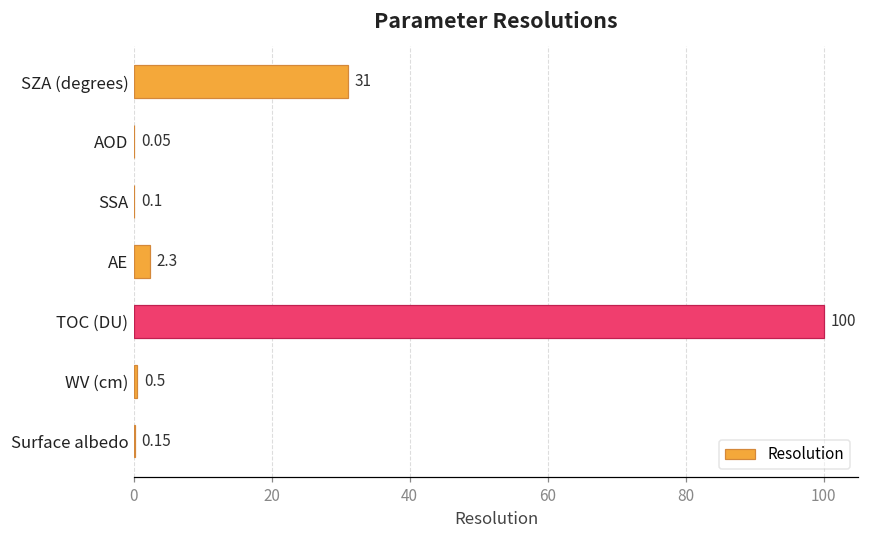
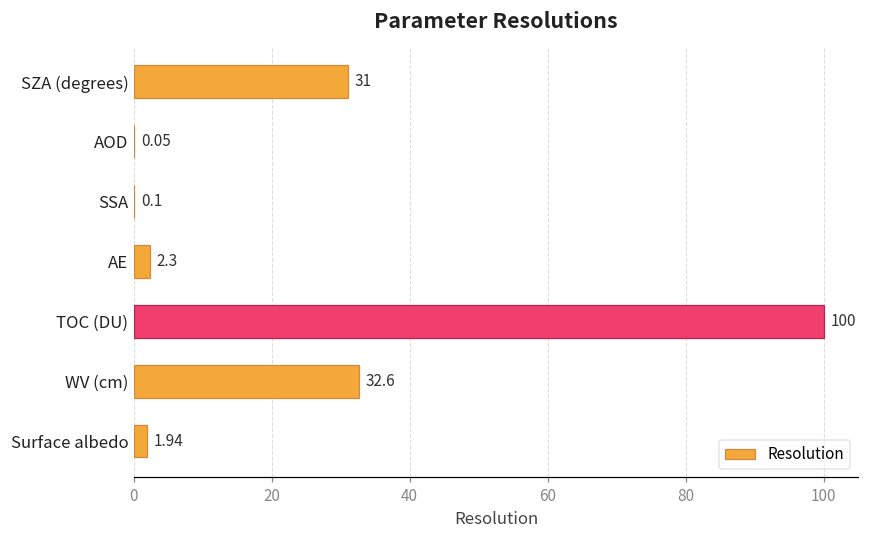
WV (cm): 0.5 -> 32.6
Surface albedo: 0.15 -> 1.94
